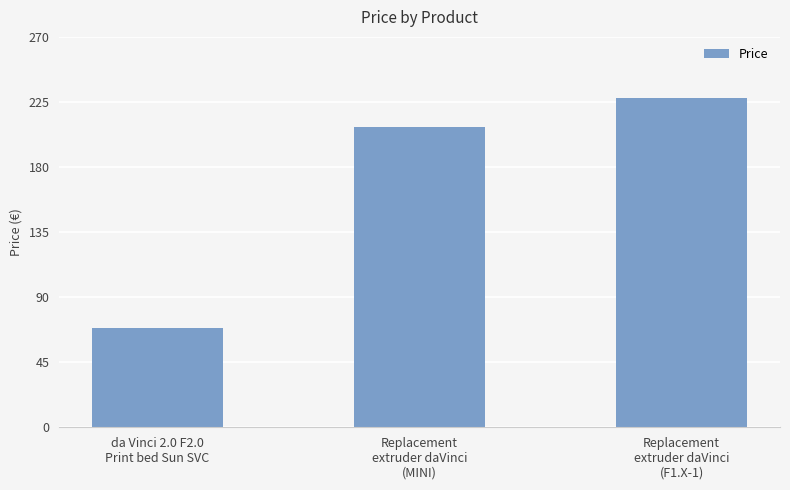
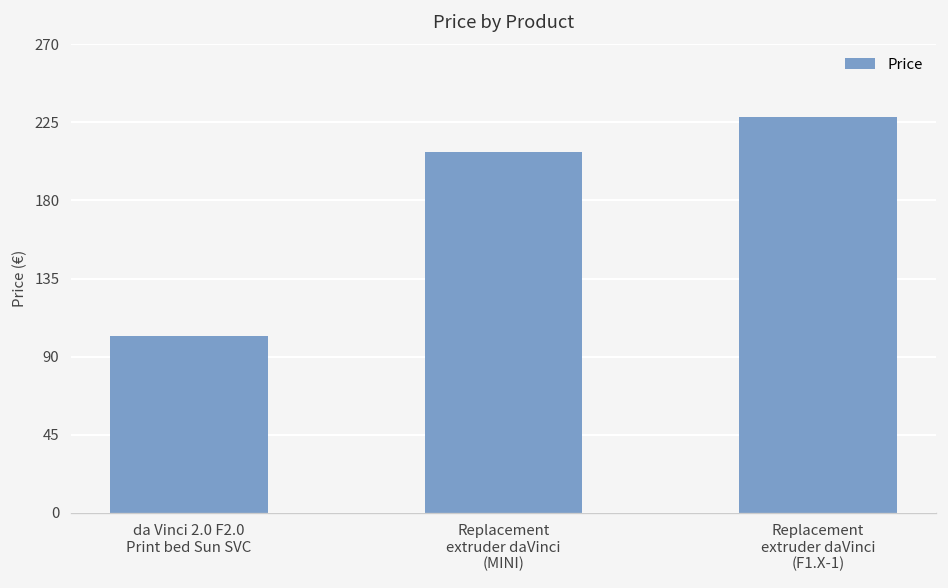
da Vinci 2.0 F2.0 Print bed Sun SVC: 69 -> 102
